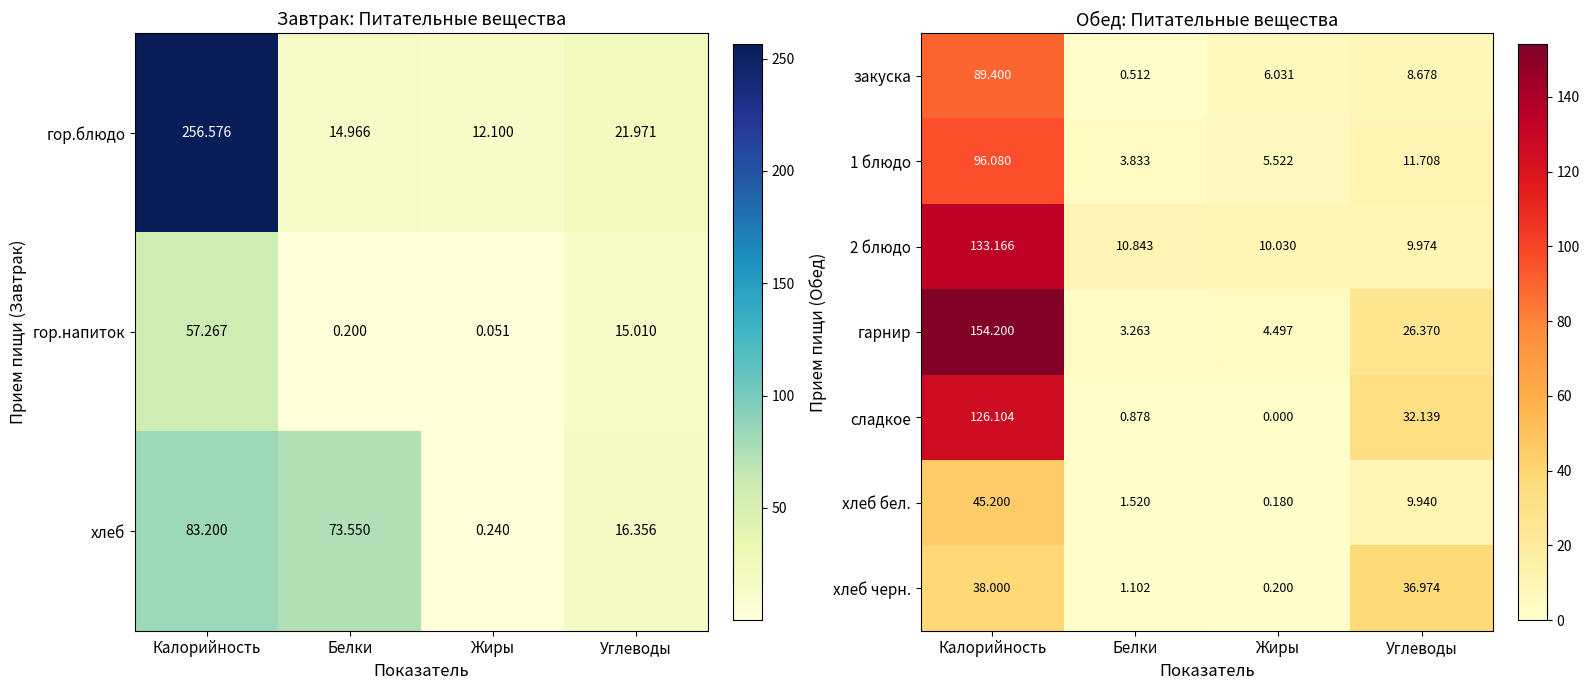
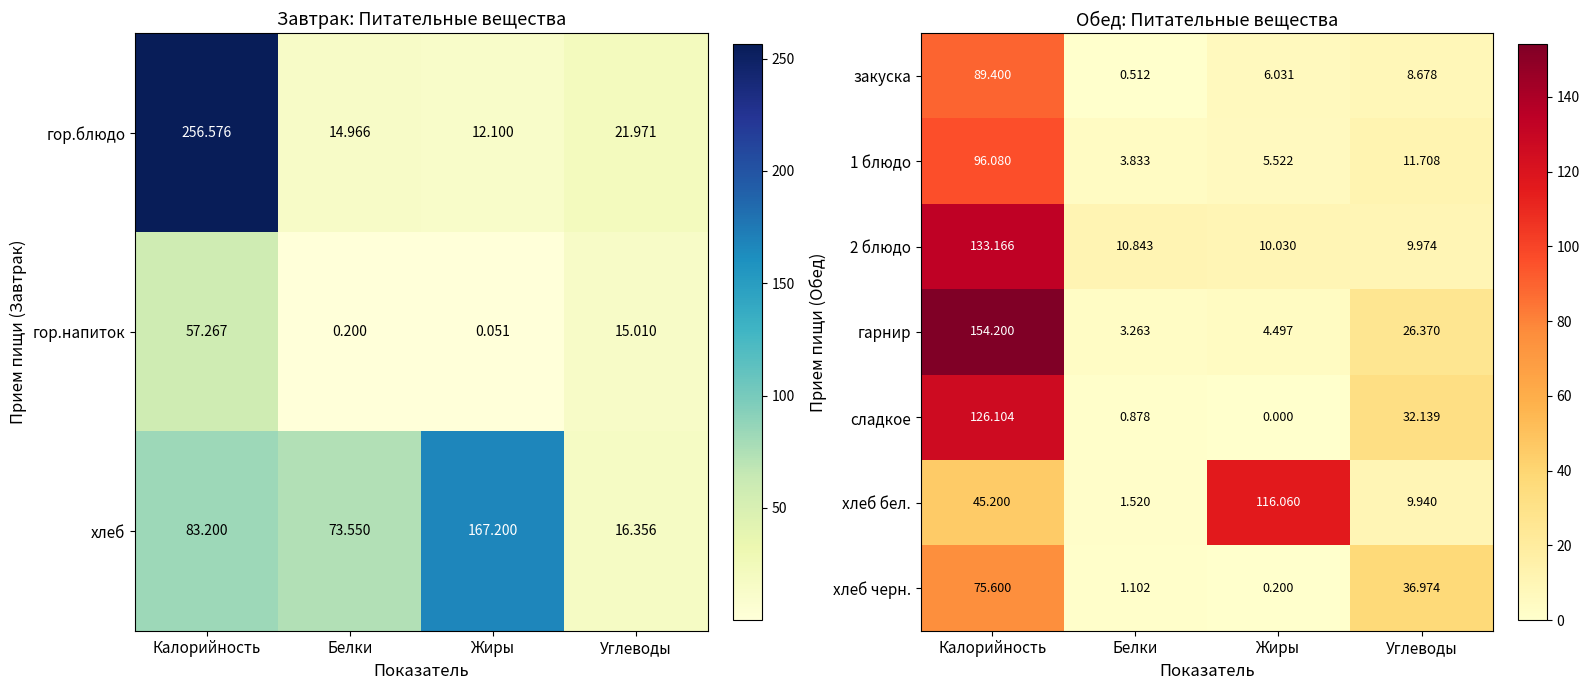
Завтрак: Питательные вещества, хлеб, Жиры: 0.240 -> 167.200
Обед: Питательные вещества, хлеб бел., Жиры: 0.180 -> 116.060
Обед: Питательные вещества, хлеб черн., Калорийность: 38.000 -> 75.600
